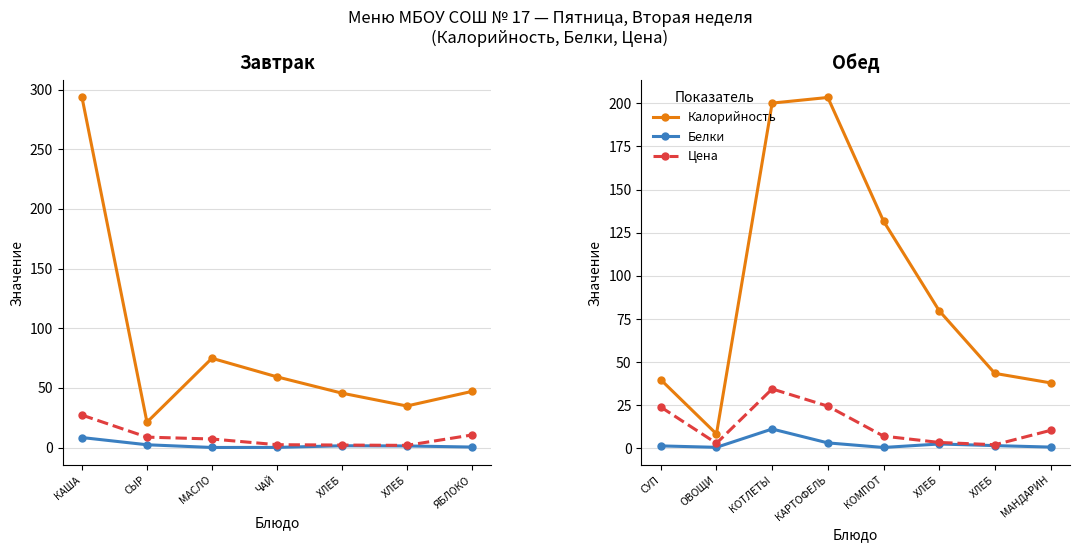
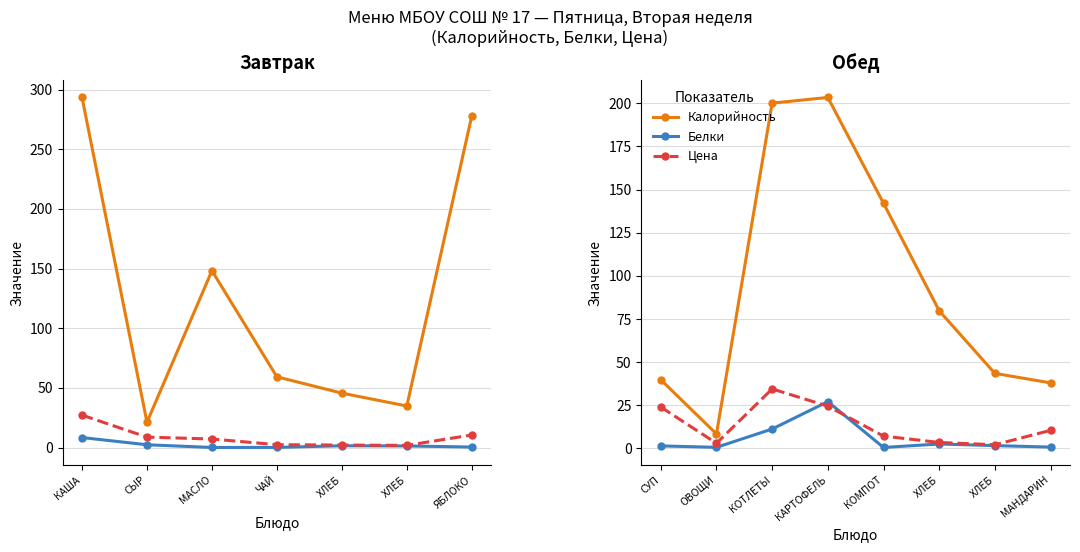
Завтрак, Калорийность, МАСЛО: 75 -> 148
Завтрак, Калорийность, ЯБЛОКО: 47 -> 278
Обед, Белки, КАРТОФЕЛЬ: 3 -> 27
Обед, Калорийность, КОМПОТ: 132 -> 142
